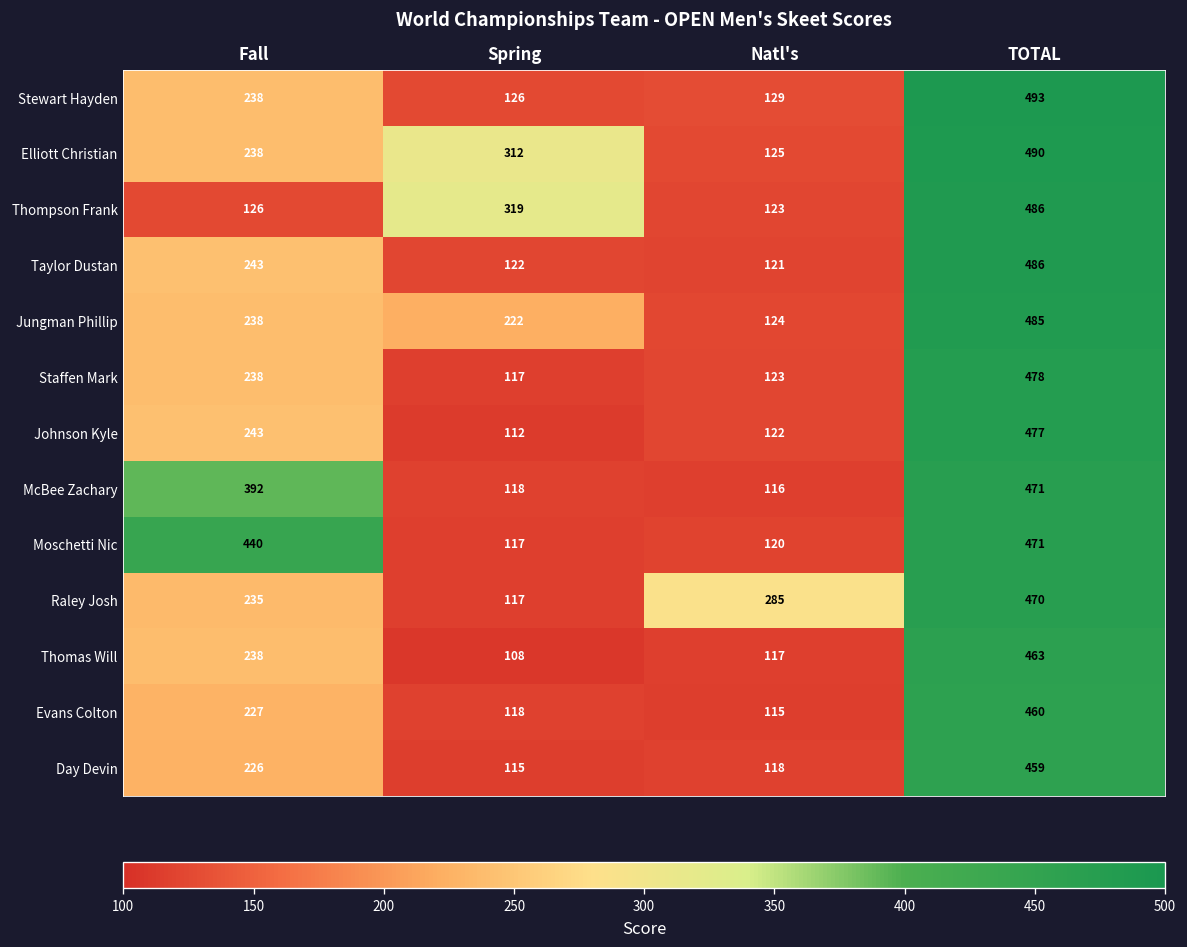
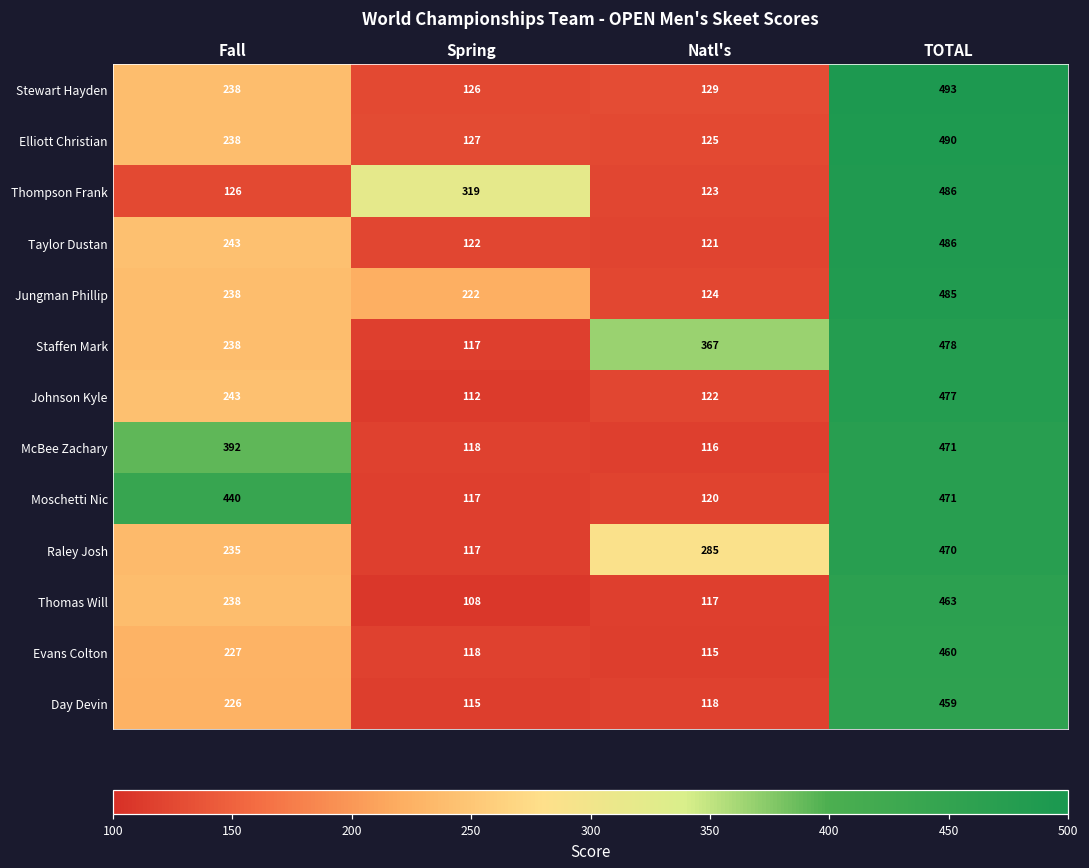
Elliott Christian, Spring: 312 -> 127
Staffen Mark, Natl's: 123 -> 367
